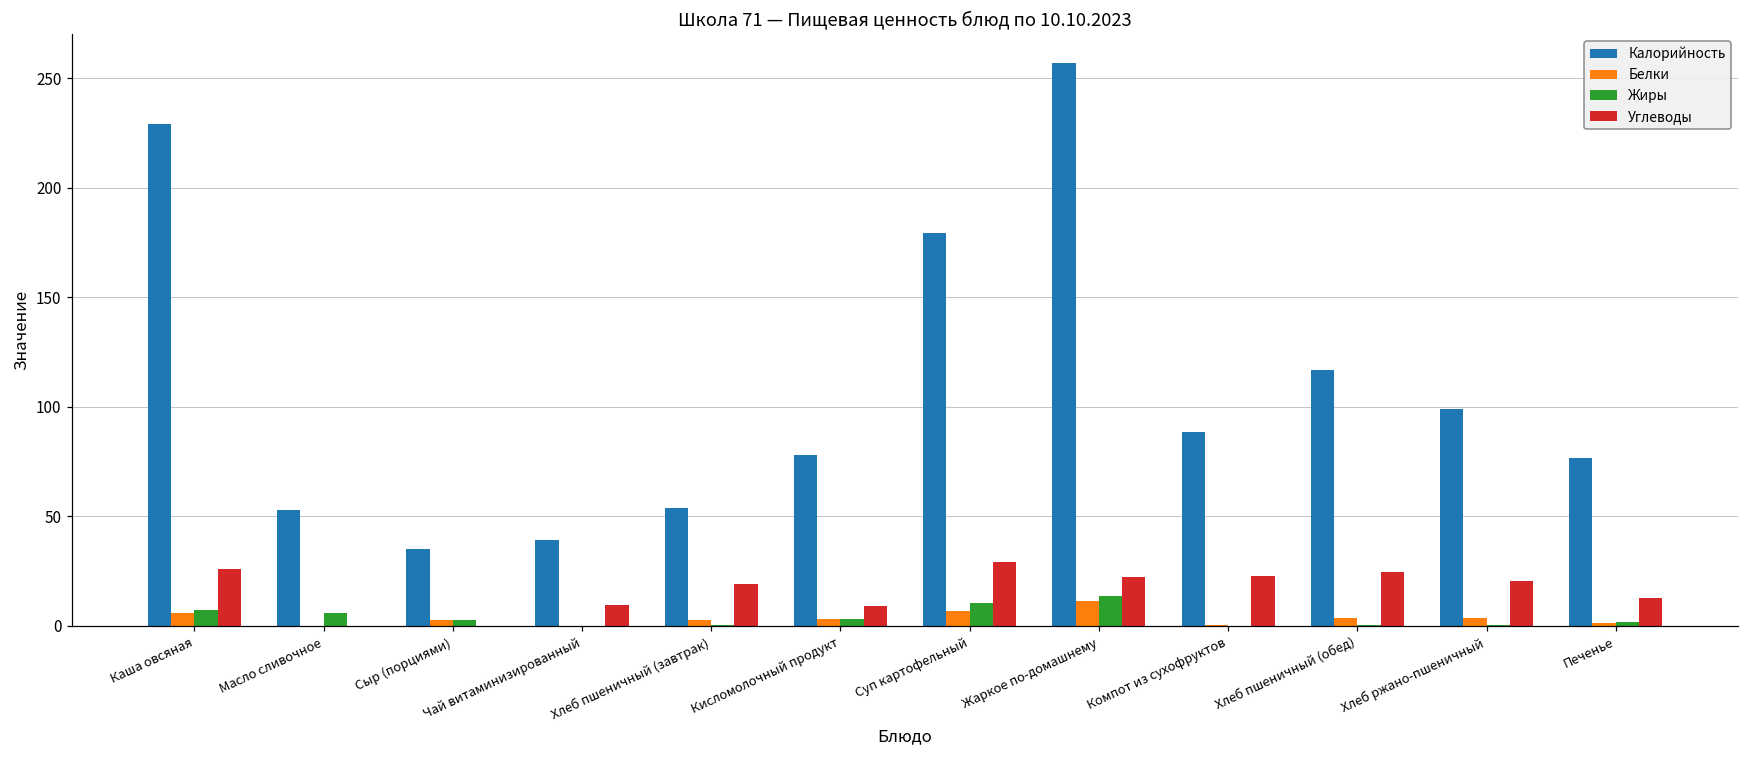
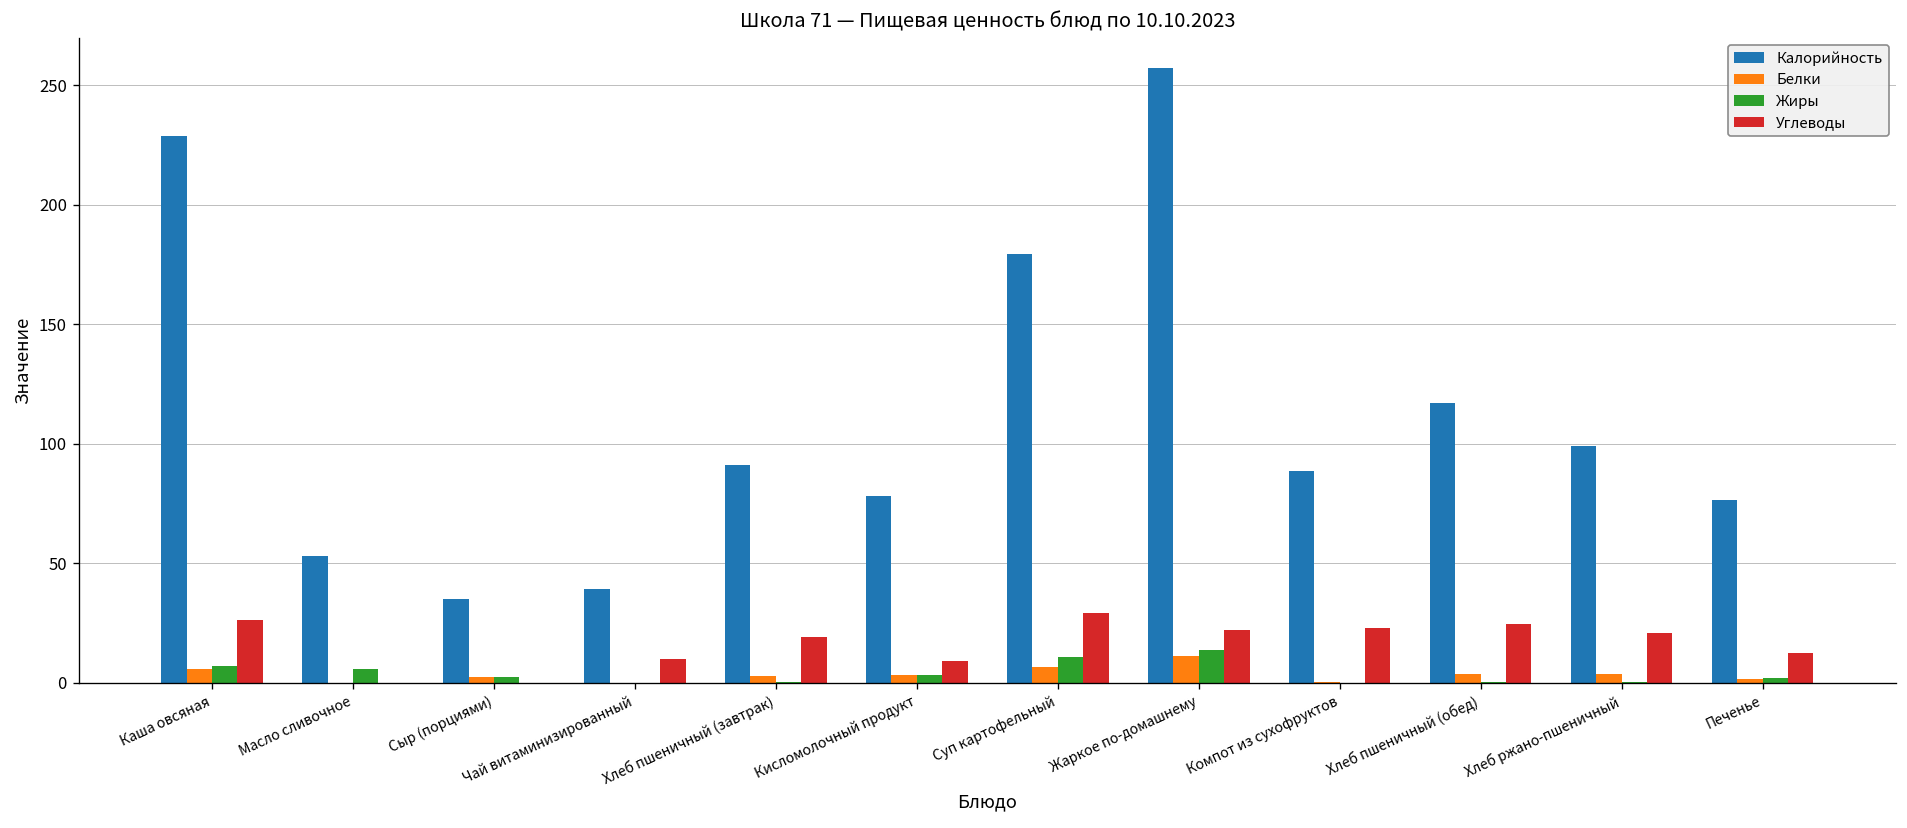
Калорийность, Хлеб пшеничный (завтрак): 54 -> 91
